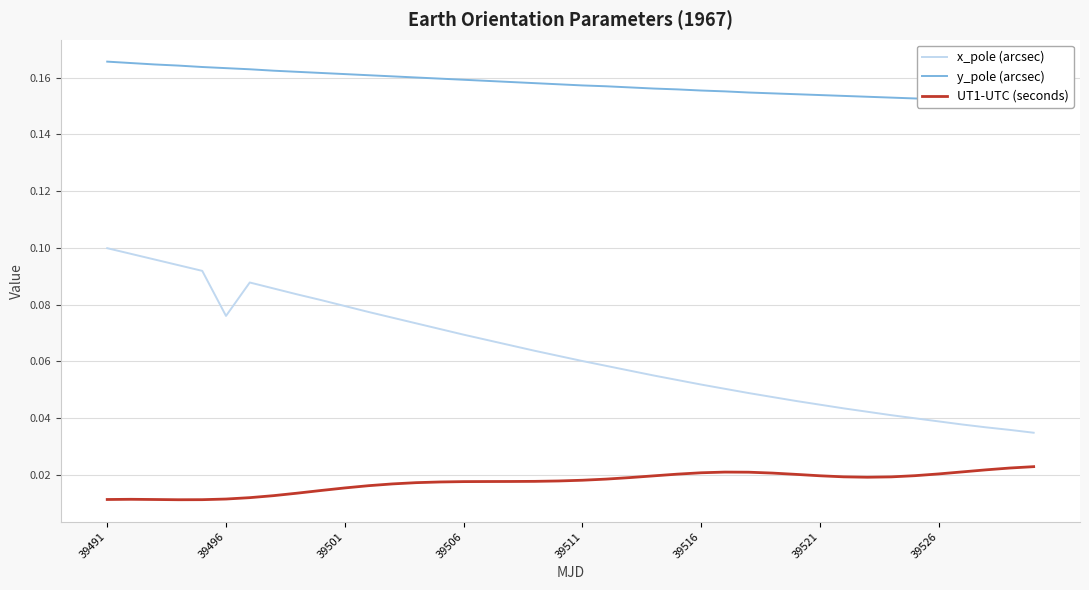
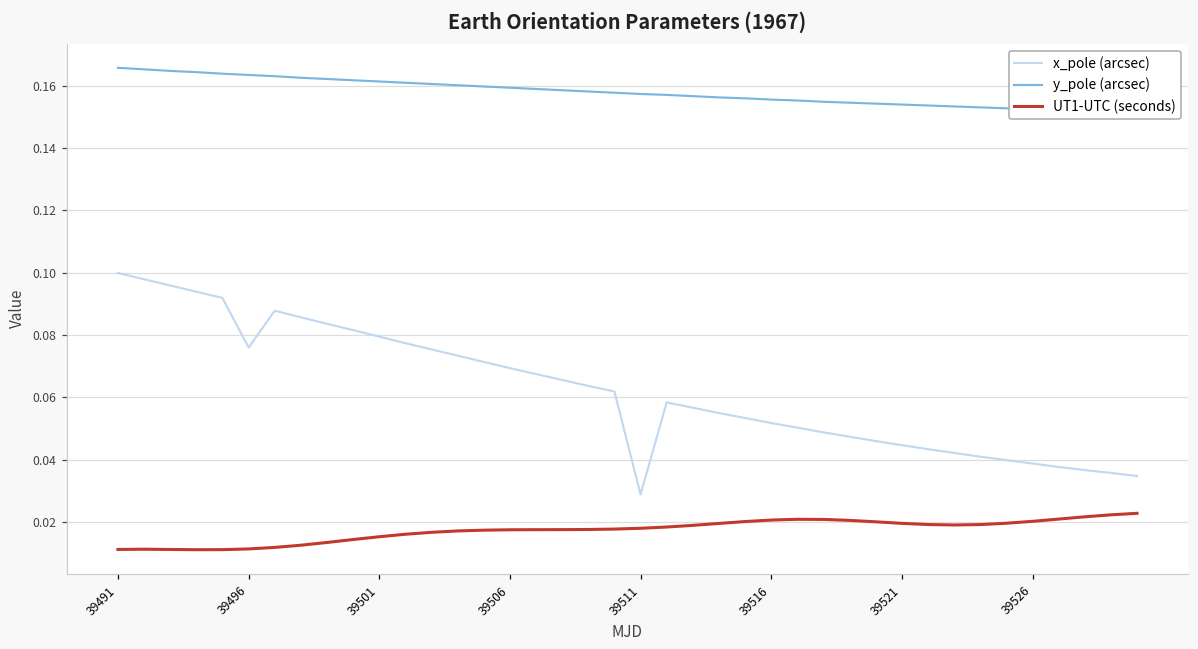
x_pole (arcsec), 39511: 0.060 -> 0.029
